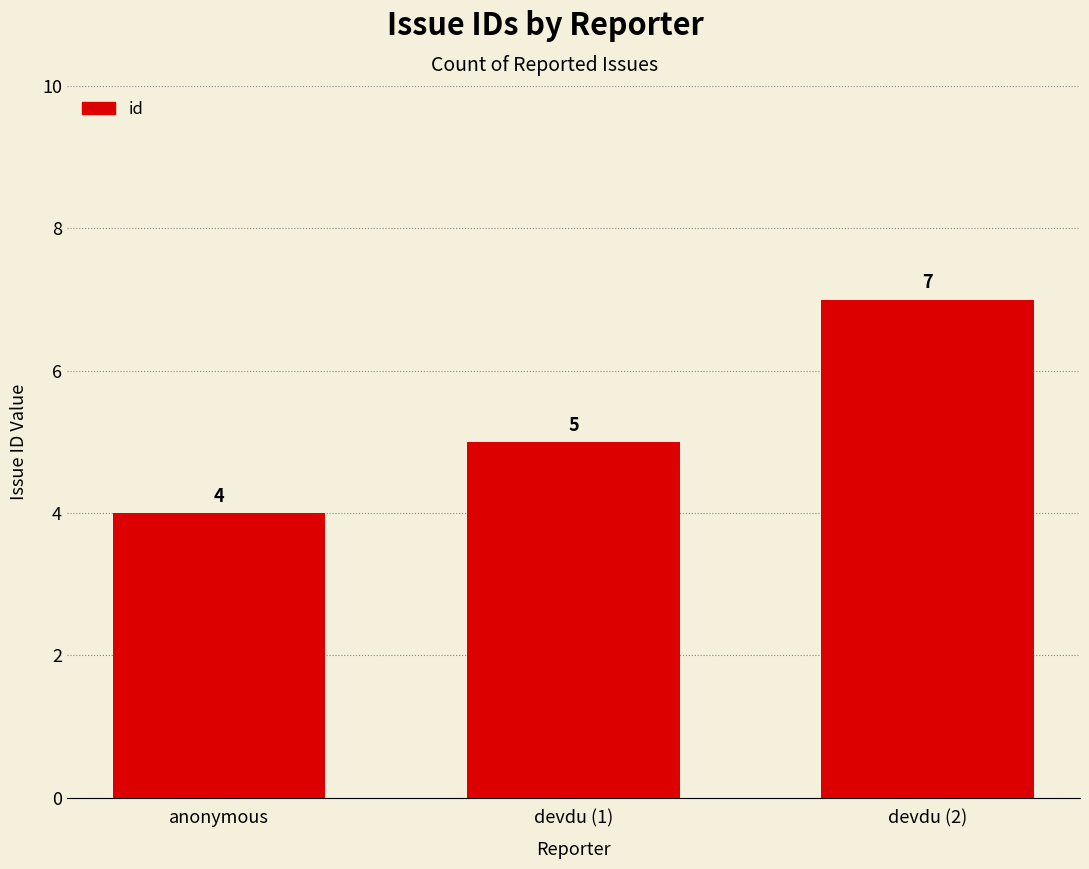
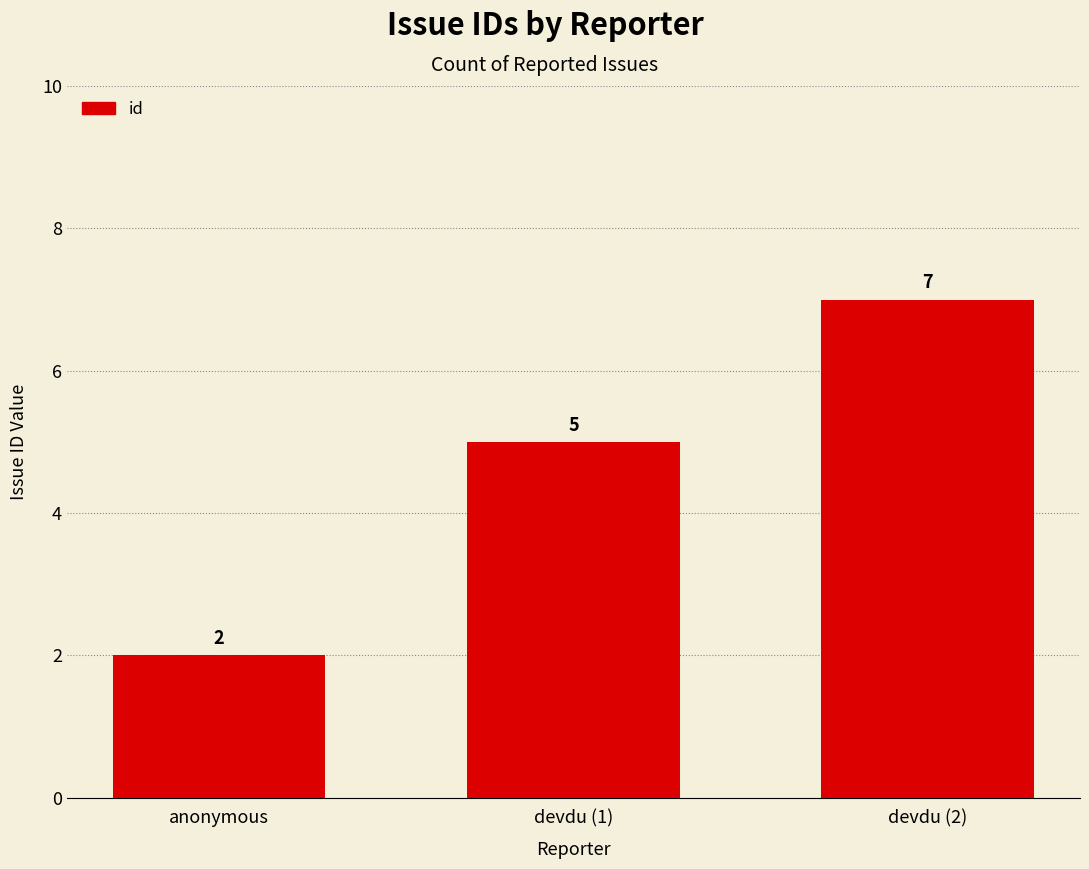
anonymous: 4 -> 2
